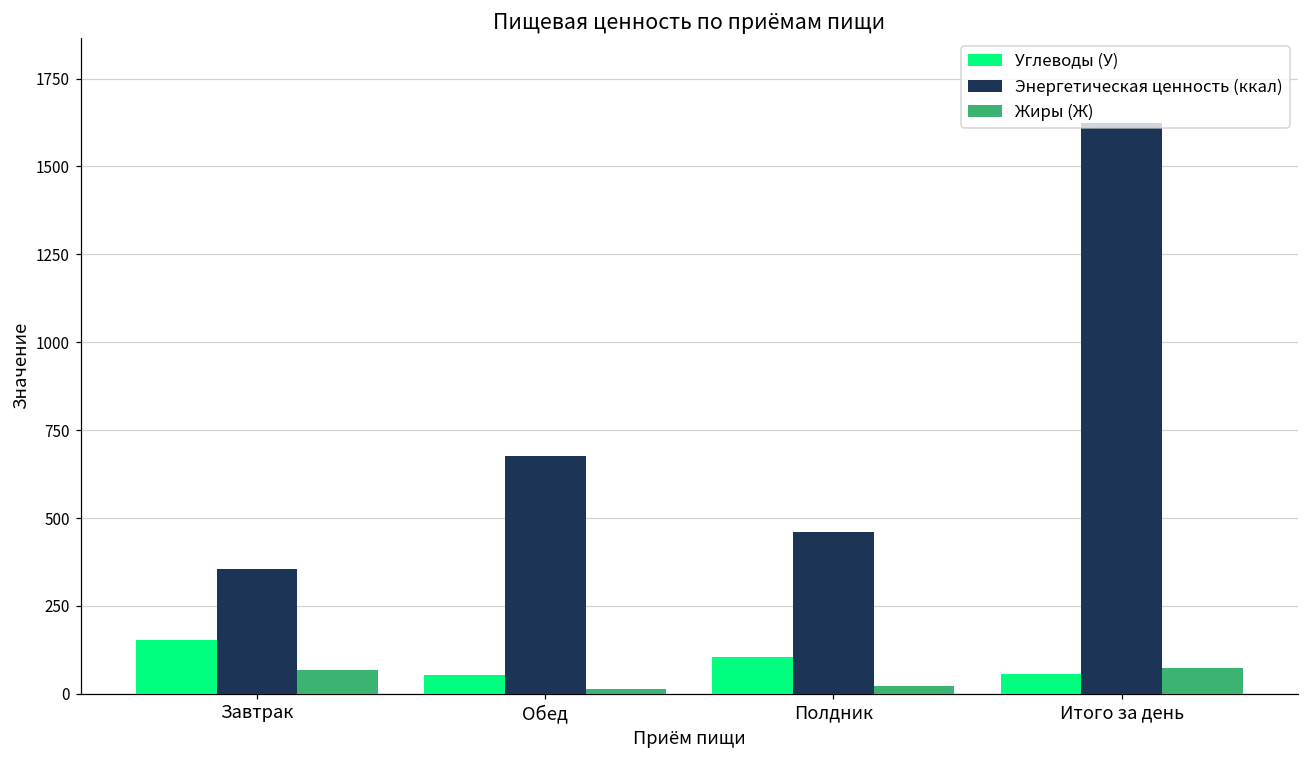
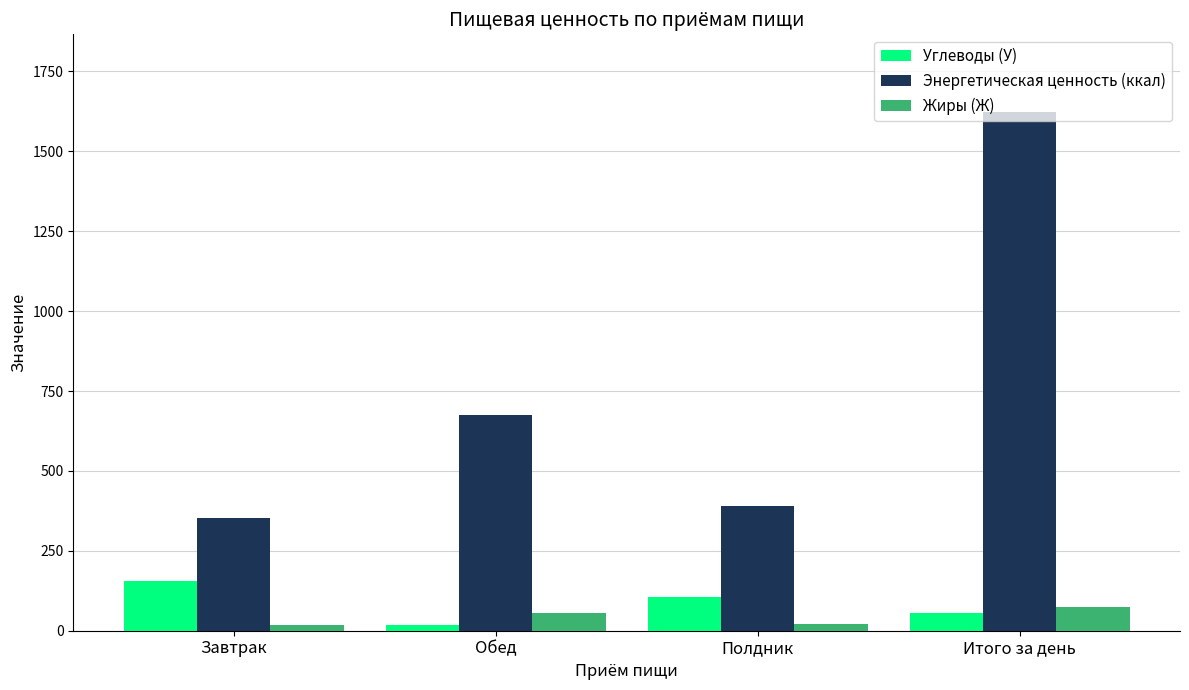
Жиры (Ж), Завтрак: 70 -> 20
Углеводы (У), Обед: 50 -> 20
Жиры (Ж), Обед: 10 -> 60
Энергетическая ценность (ккал), Полдник: 460 -> 390
